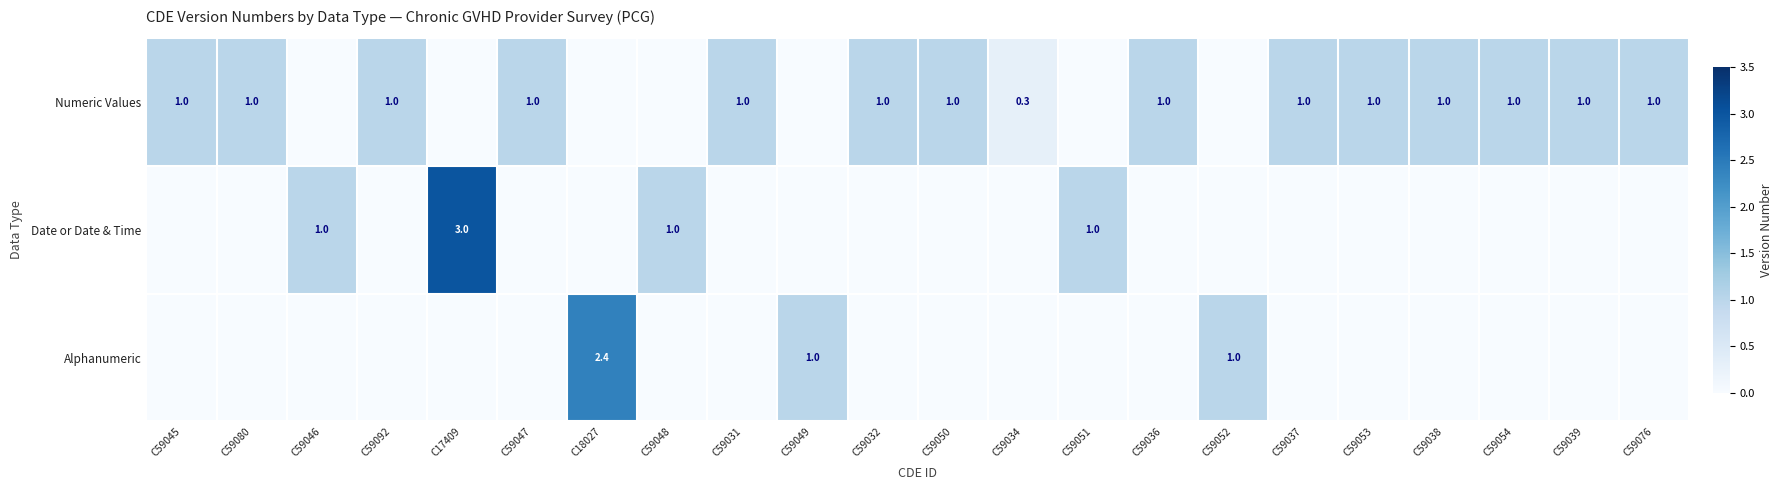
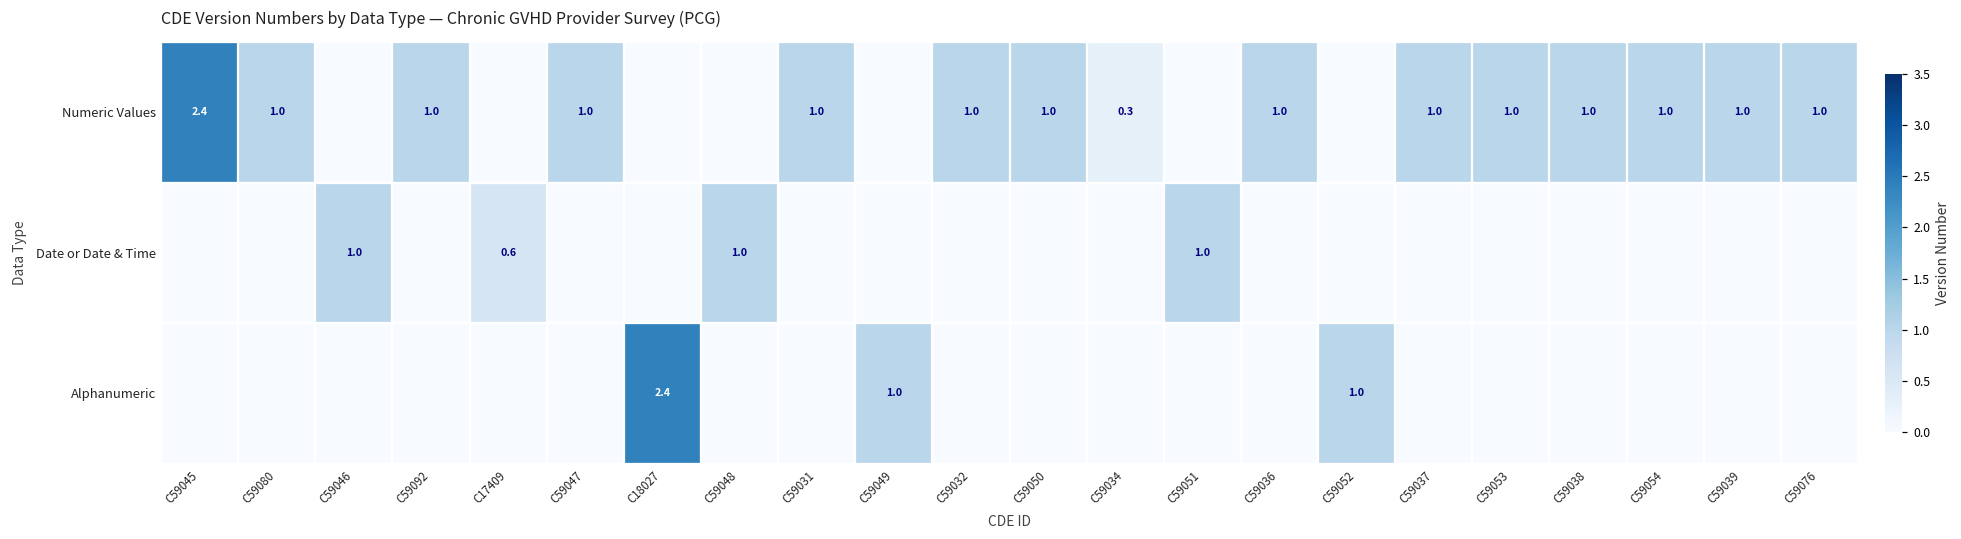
Numeric Values, C59045: 1.0 -> 2.4
Date or Date & Time, C17409: 3.0 -> 0.6
